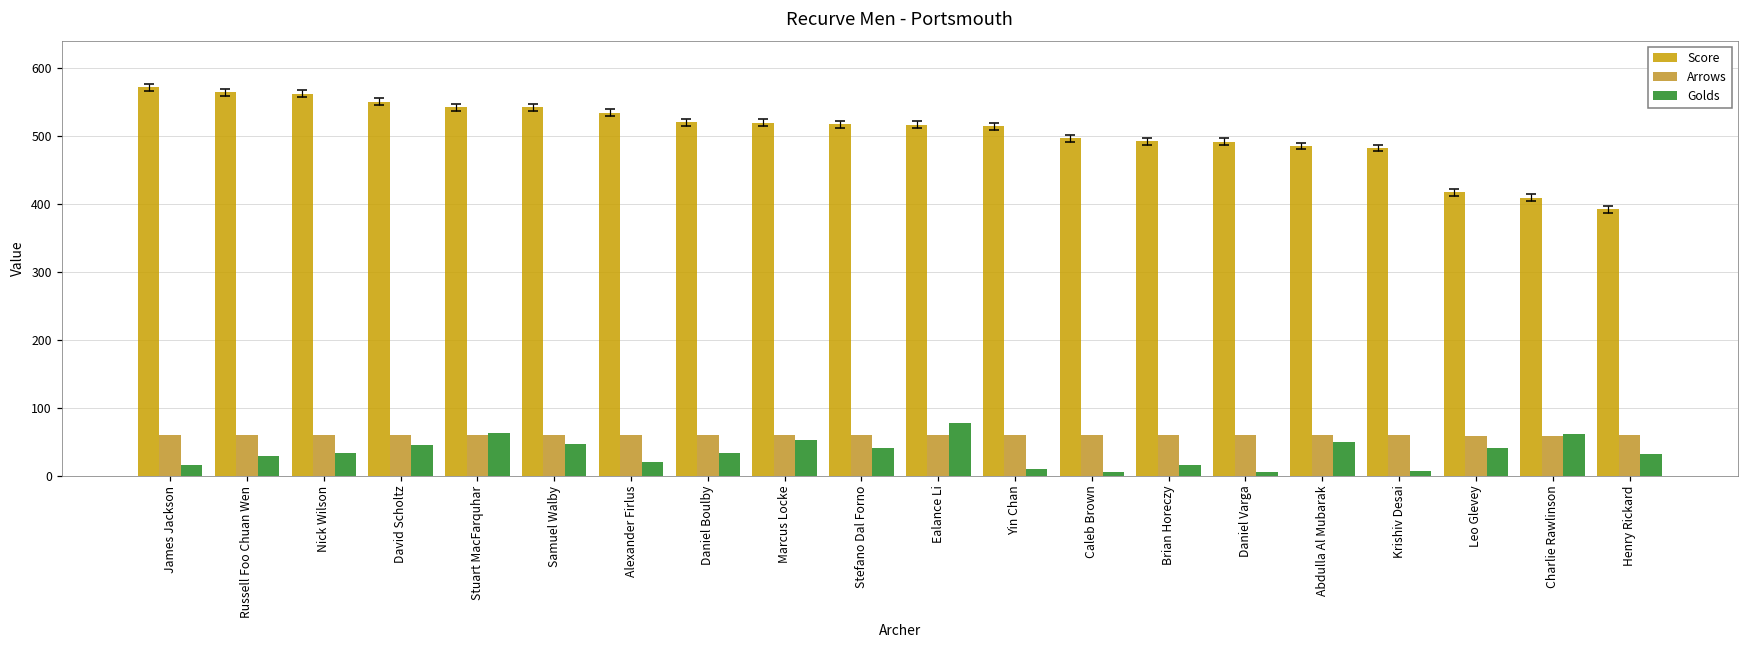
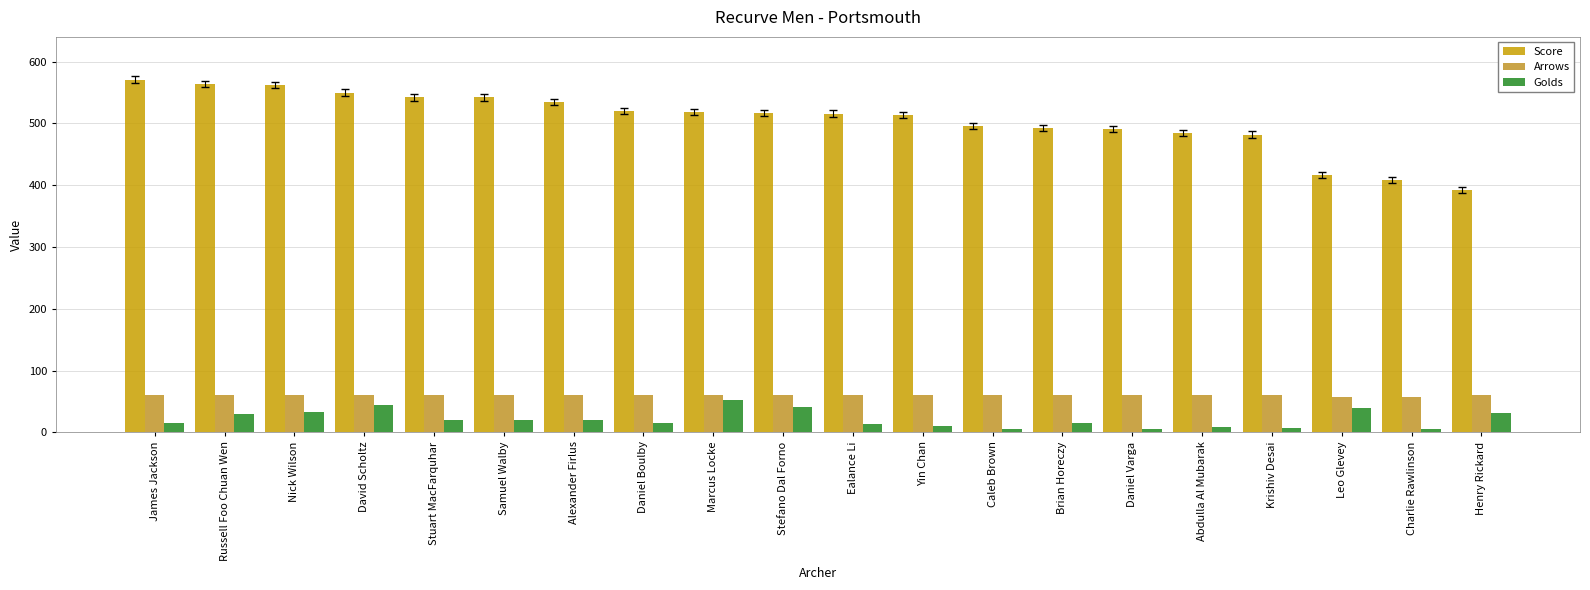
Golds, Stuart MacFarquhar: 60 -> 20
Golds, Samuel Walby: 50 -> 20
Golds, Daniel Boulby: 30 -> 20
Golds, Ealance Li: 80 -> 10
Golds, Abdulla Al Mubarak: 50 -> 10
Golds, Charlie Rawlinson: 60 -> 10
